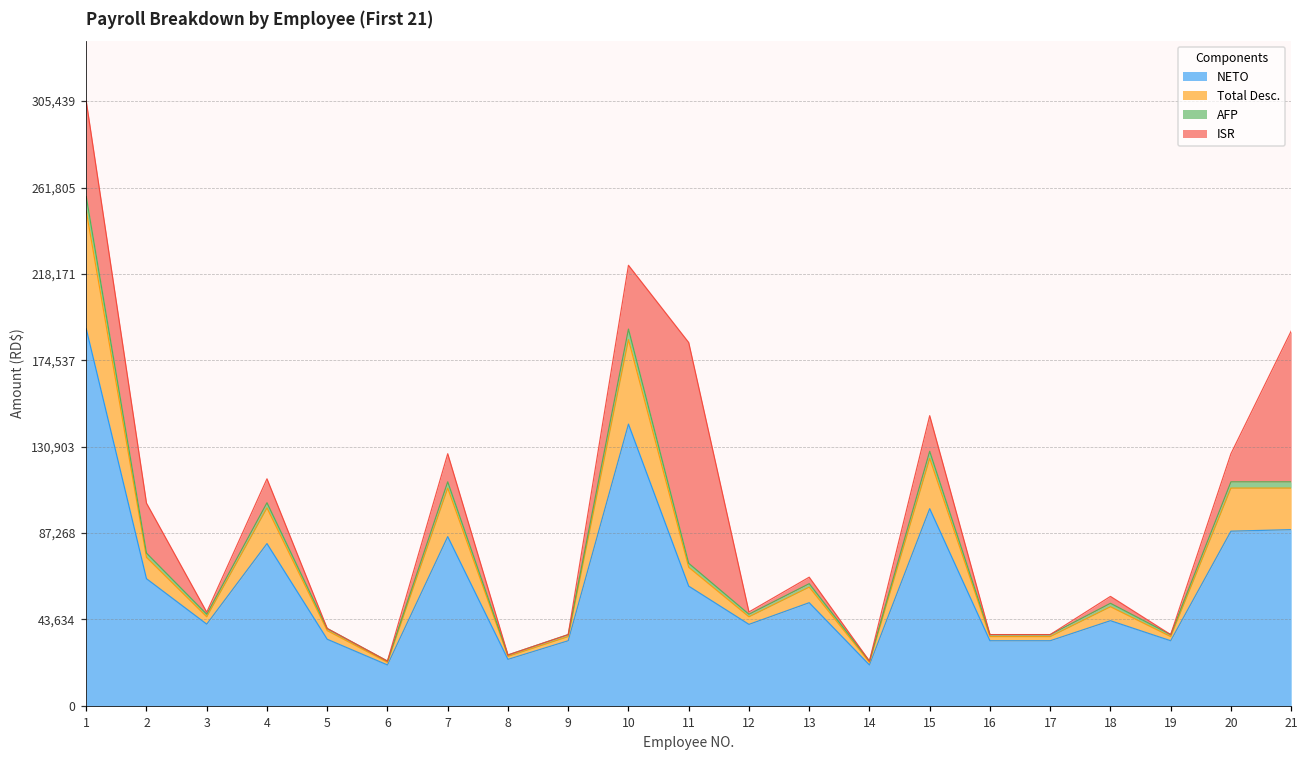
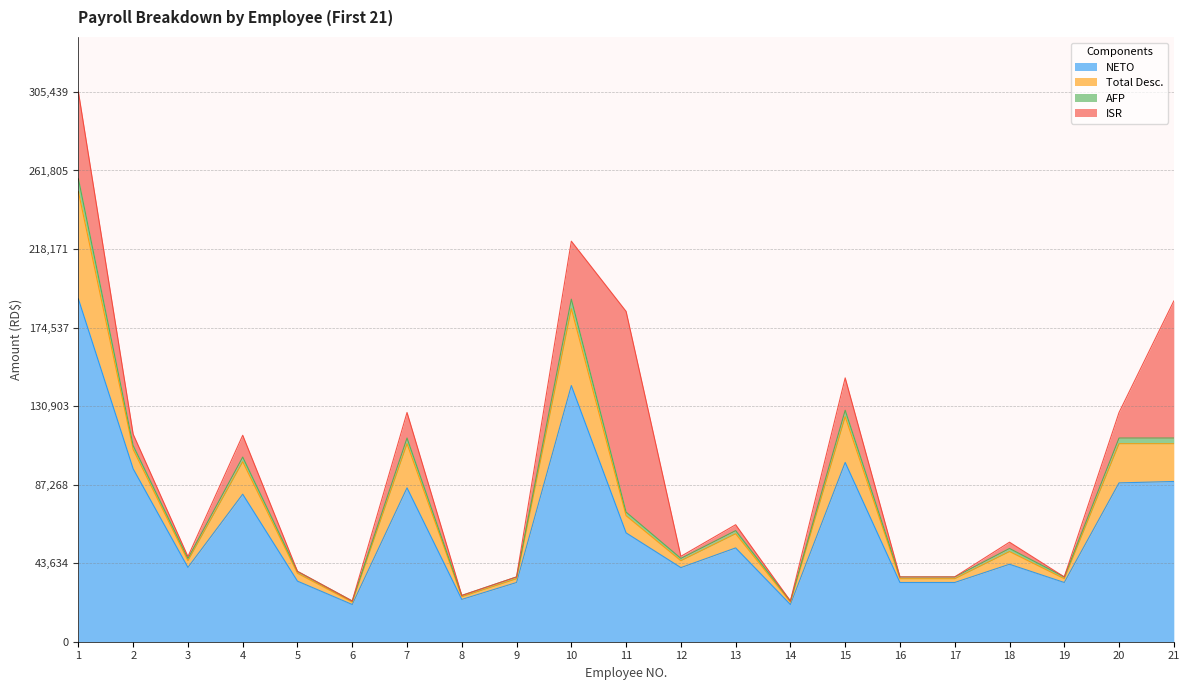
NETO, 2: 64,000 -> 96,000
ISR, 2: 25,000 -> 6,000
